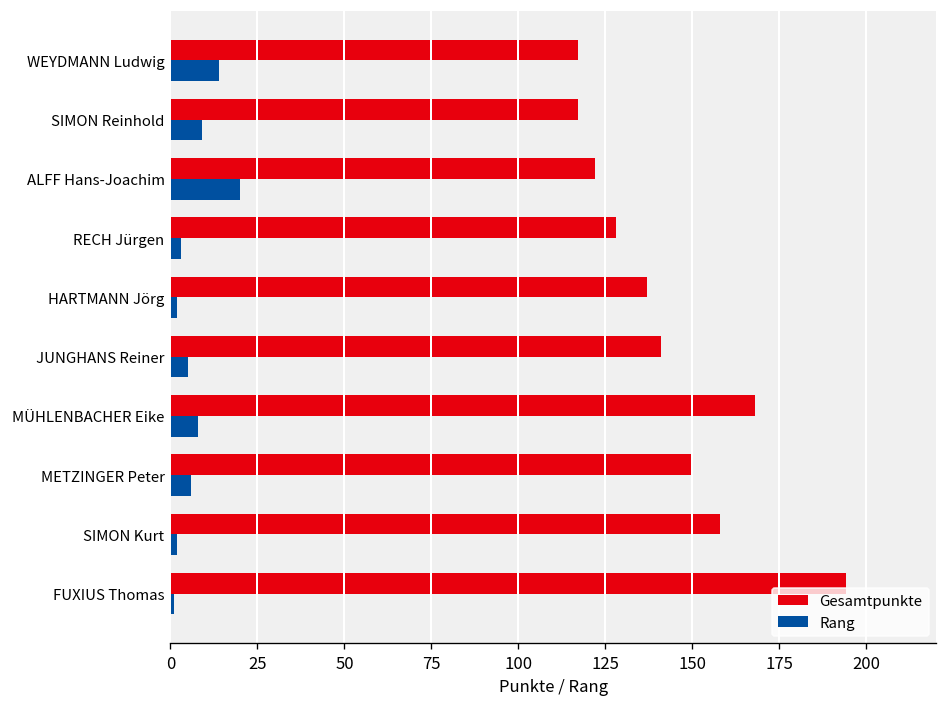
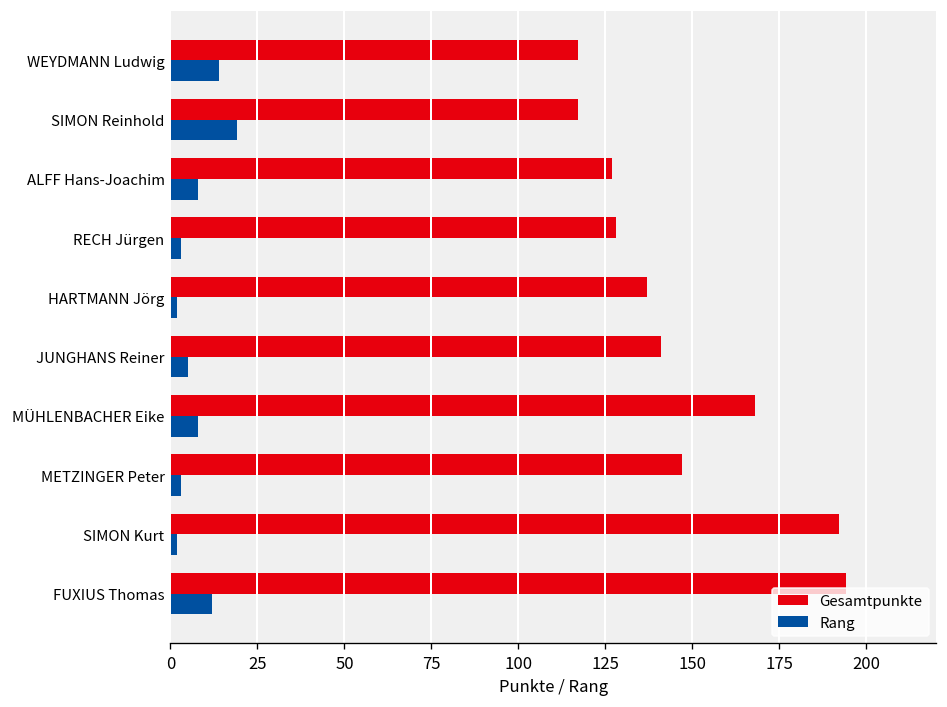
Rang, SIMON Reinhold: 9 -> 19
Gesamtpunkte, ALFF Hans-Joachim: 122 -> 127
Rang, ALFF Hans-Joachim: 20 -> 8
Gesamtpunkte, METZINGER Peter: 150 -> 147
Rang, METZINGER Peter: 6 -> 3
Gesamtpunkte, SIMON Kurt: 158 -> 192
Rang, FUXIUS Thomas: 1 -> 12
